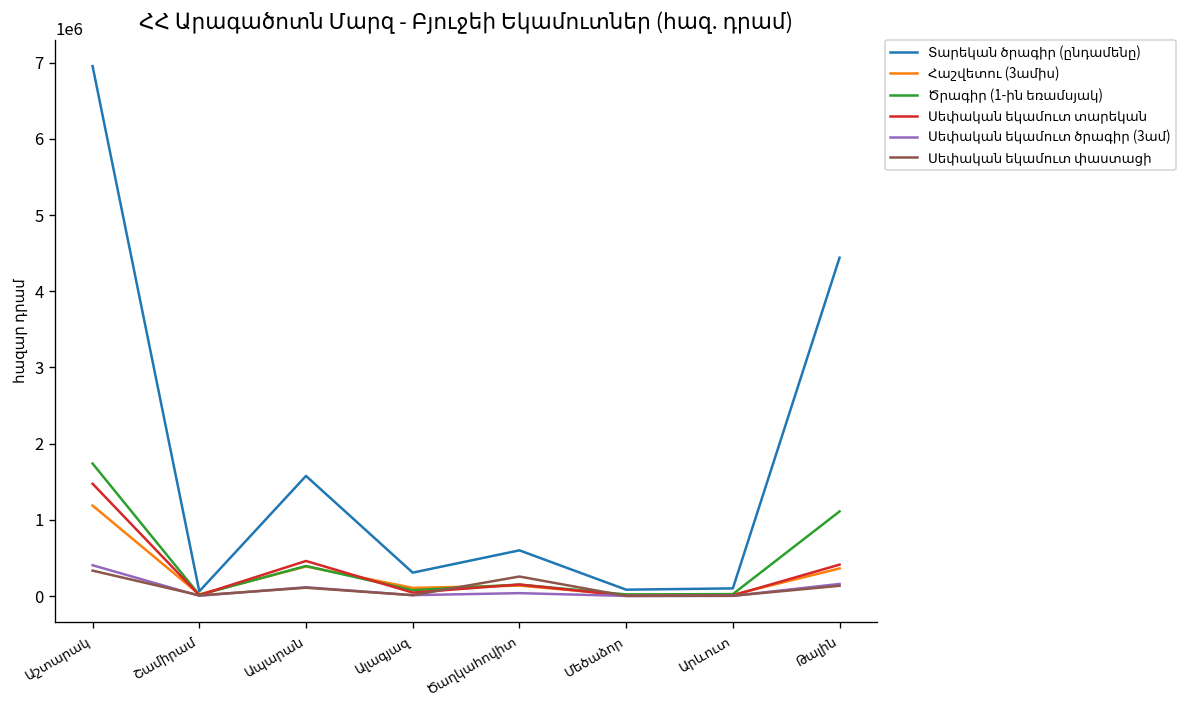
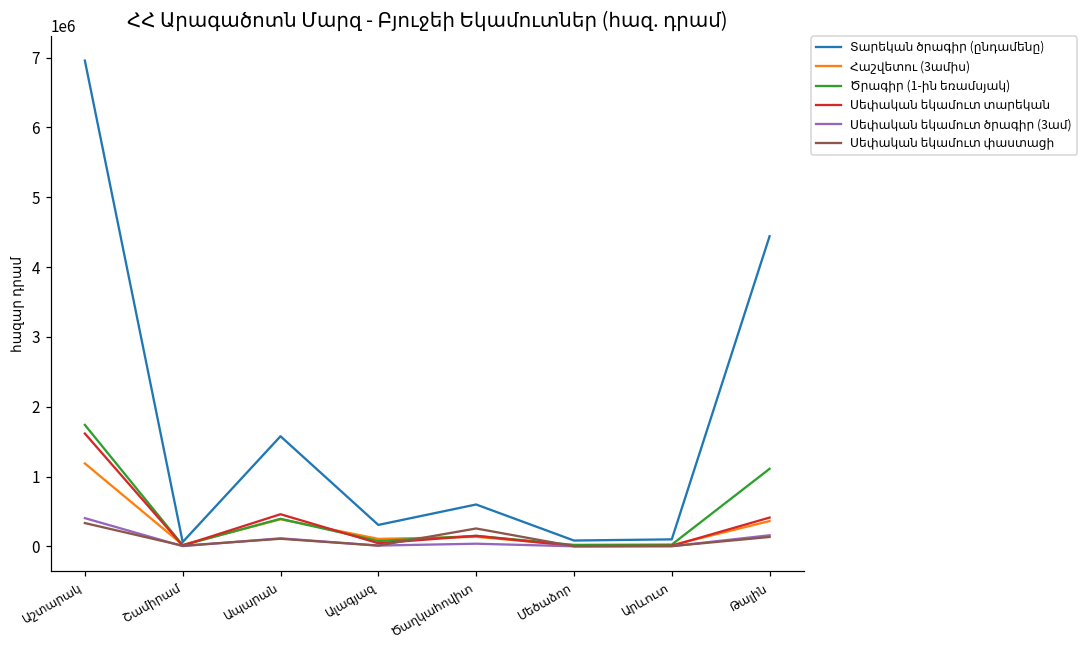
Սեփական եկամուտ տարեկան, Աշտարակ: 1500000 -> 1600000
